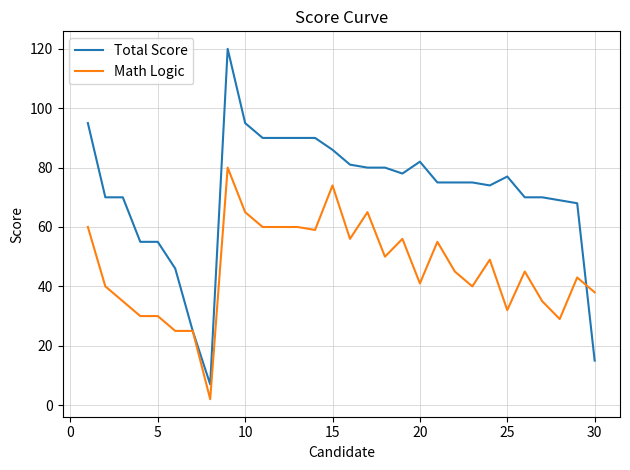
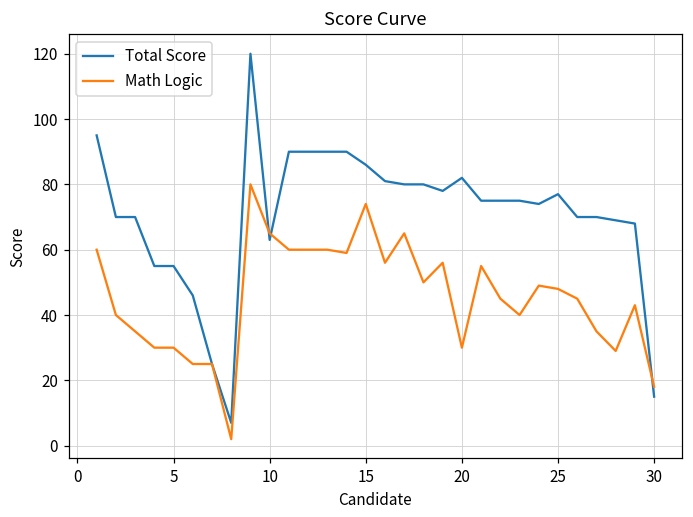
Total Score, 10: 95 -> 63
Math Logic, 20: 41 -> 30
Math Logic, 25: 32 -> 48
Math Logic, 30: 38 -> 18
